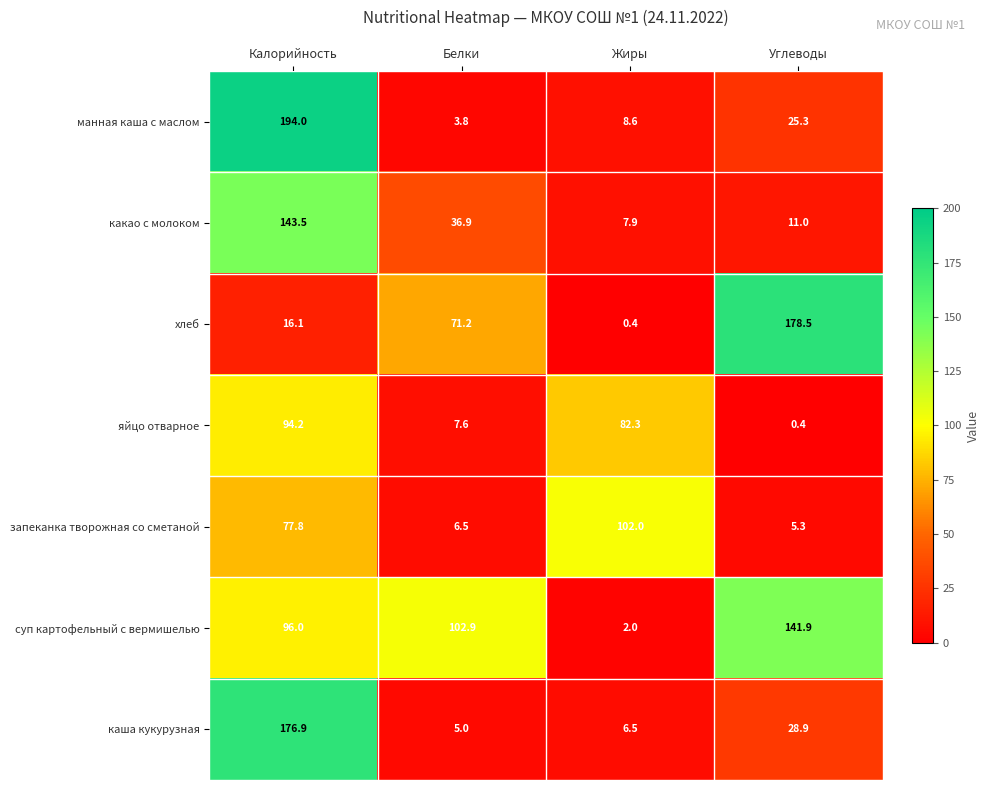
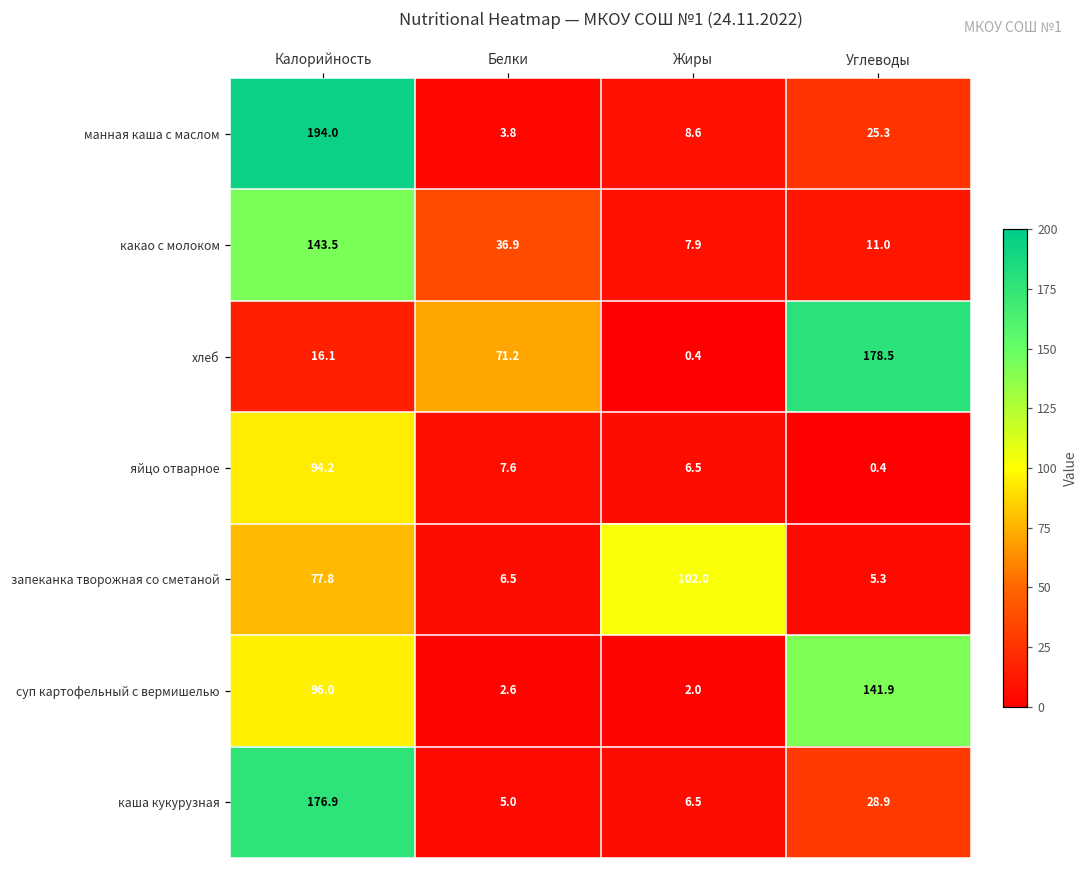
яйцо отварное, Жиры: 82.3 -> 6.5
суп картофельный с вермишелью, Белки: 102.9 -> 2.6
